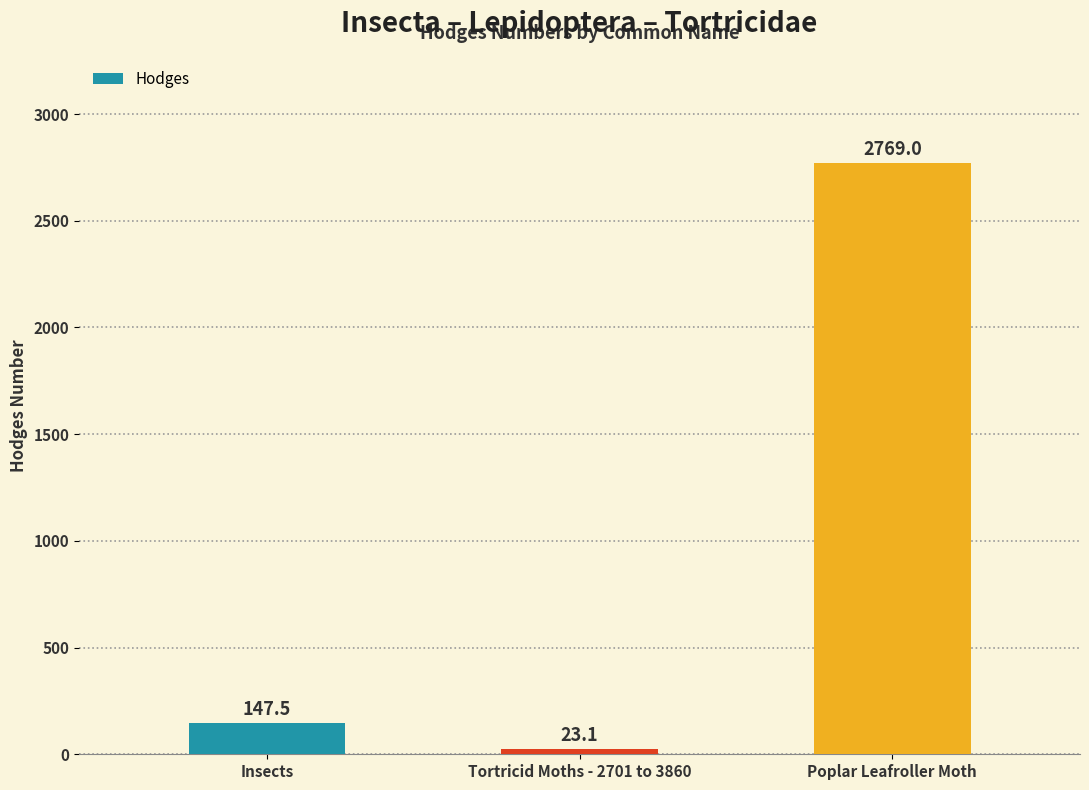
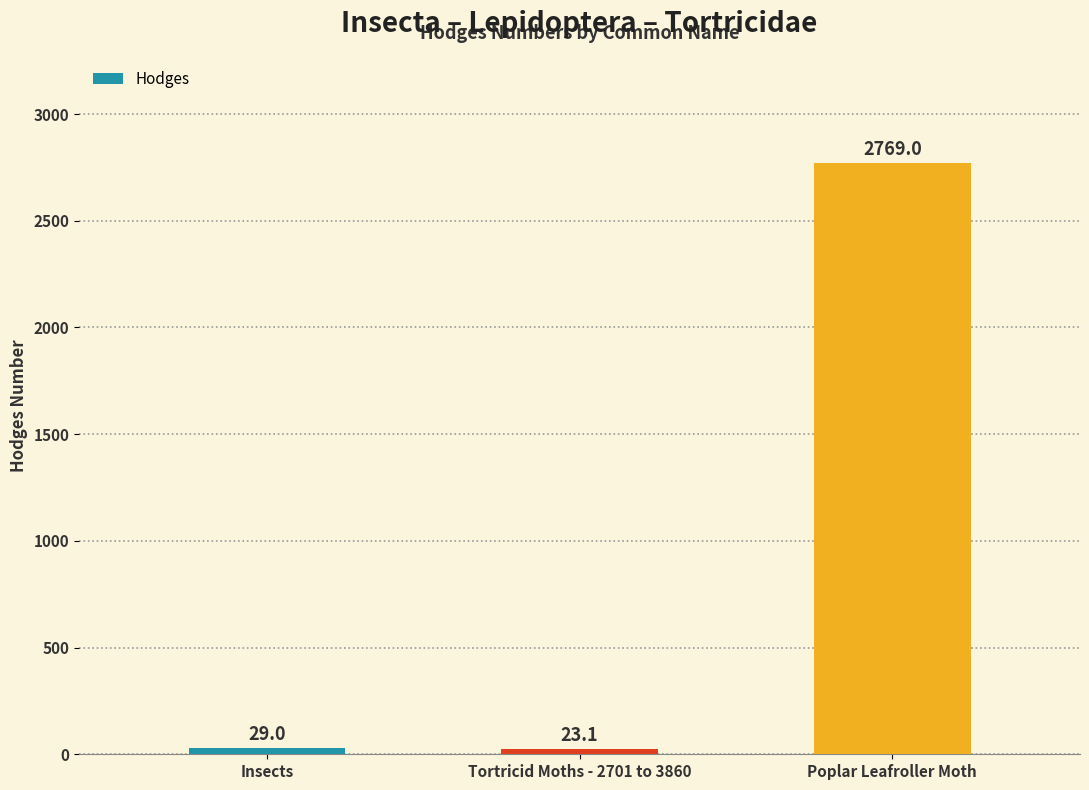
Insects: 147.5 -> 29.0
